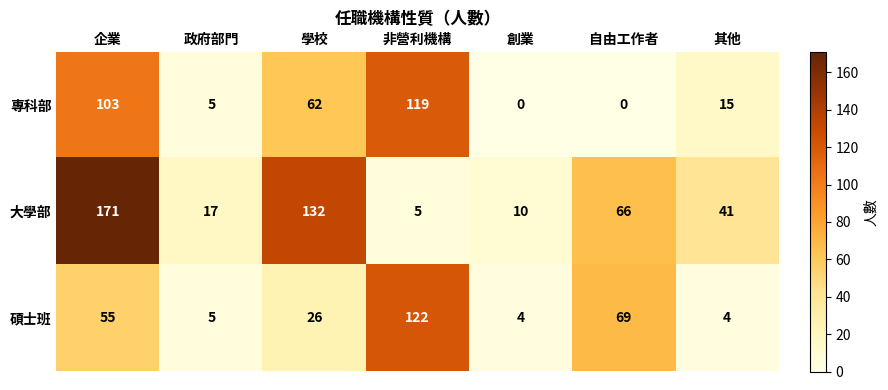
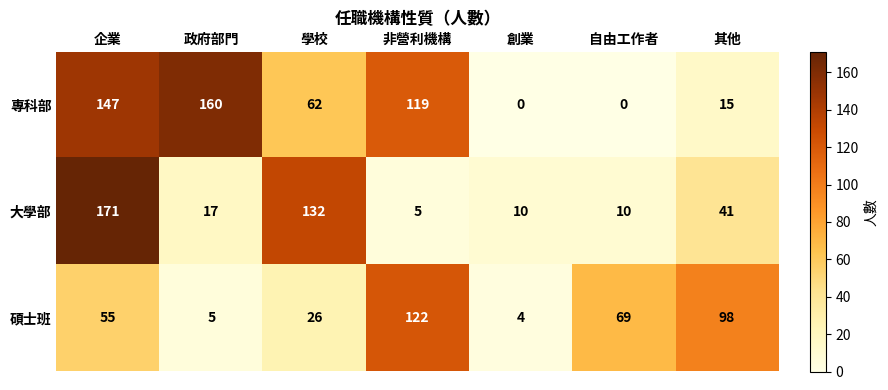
專科部, 企業: 103 -> 147
專科部, 政府部門: 5 -> 160
大學部, 自由工作者: 66 -> 10
碩士班, 其他: 4 -> 98
